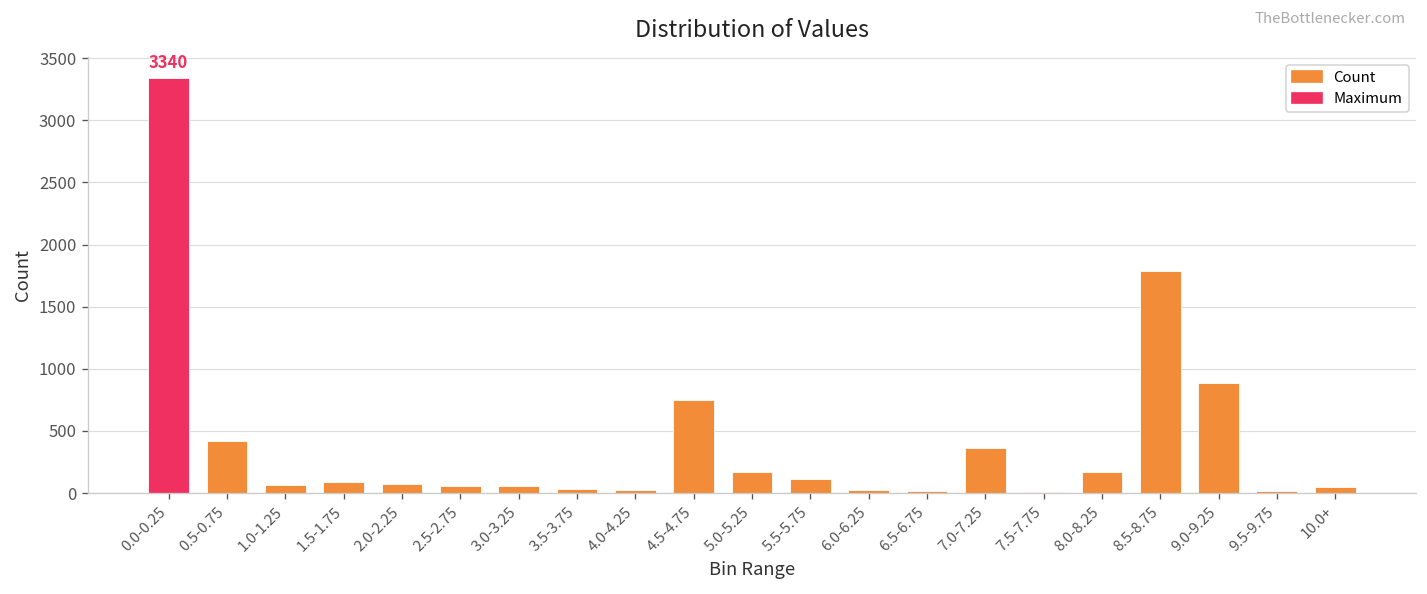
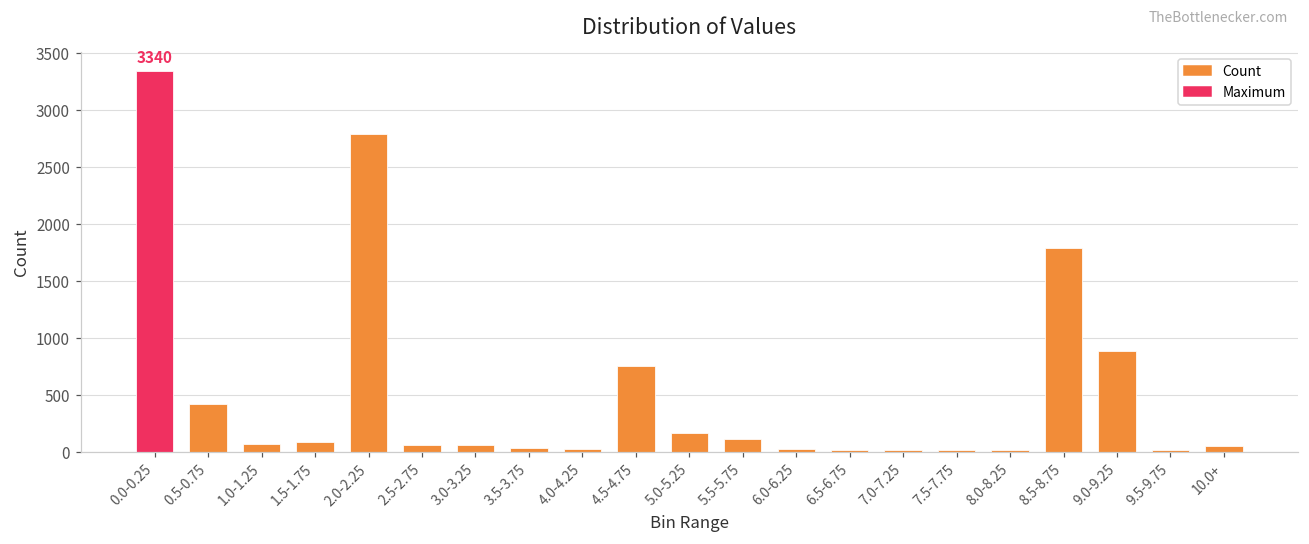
2.0-2.25: 70 -> 2790
7.0-7.25: 360 -> 10
8.0-8.25: 170 -> 10
